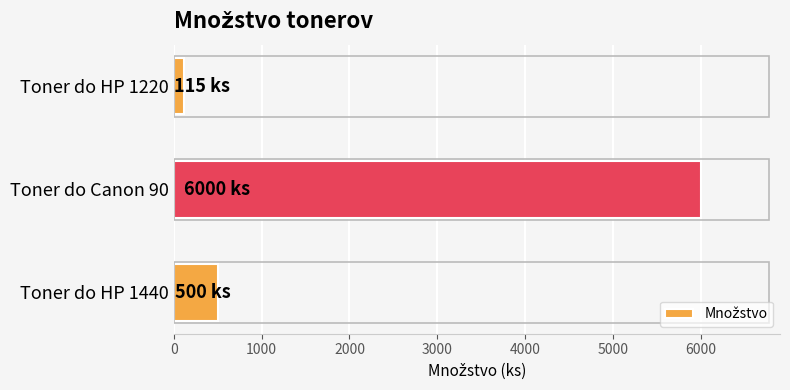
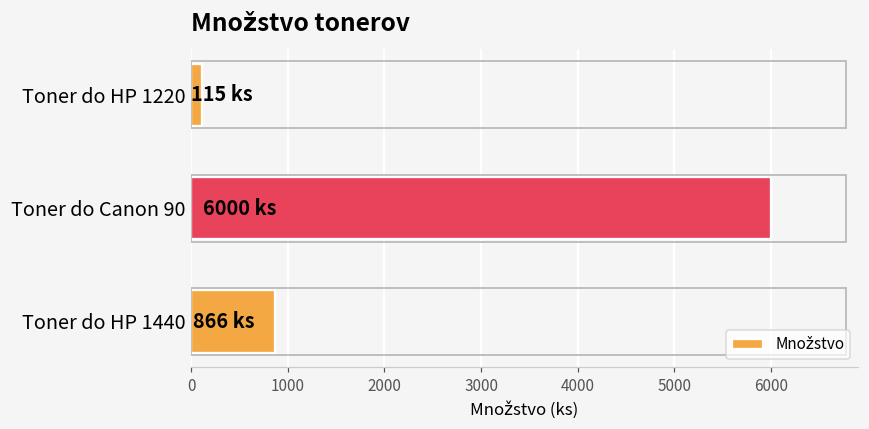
Toner do HP 1440: 500 -> 866
